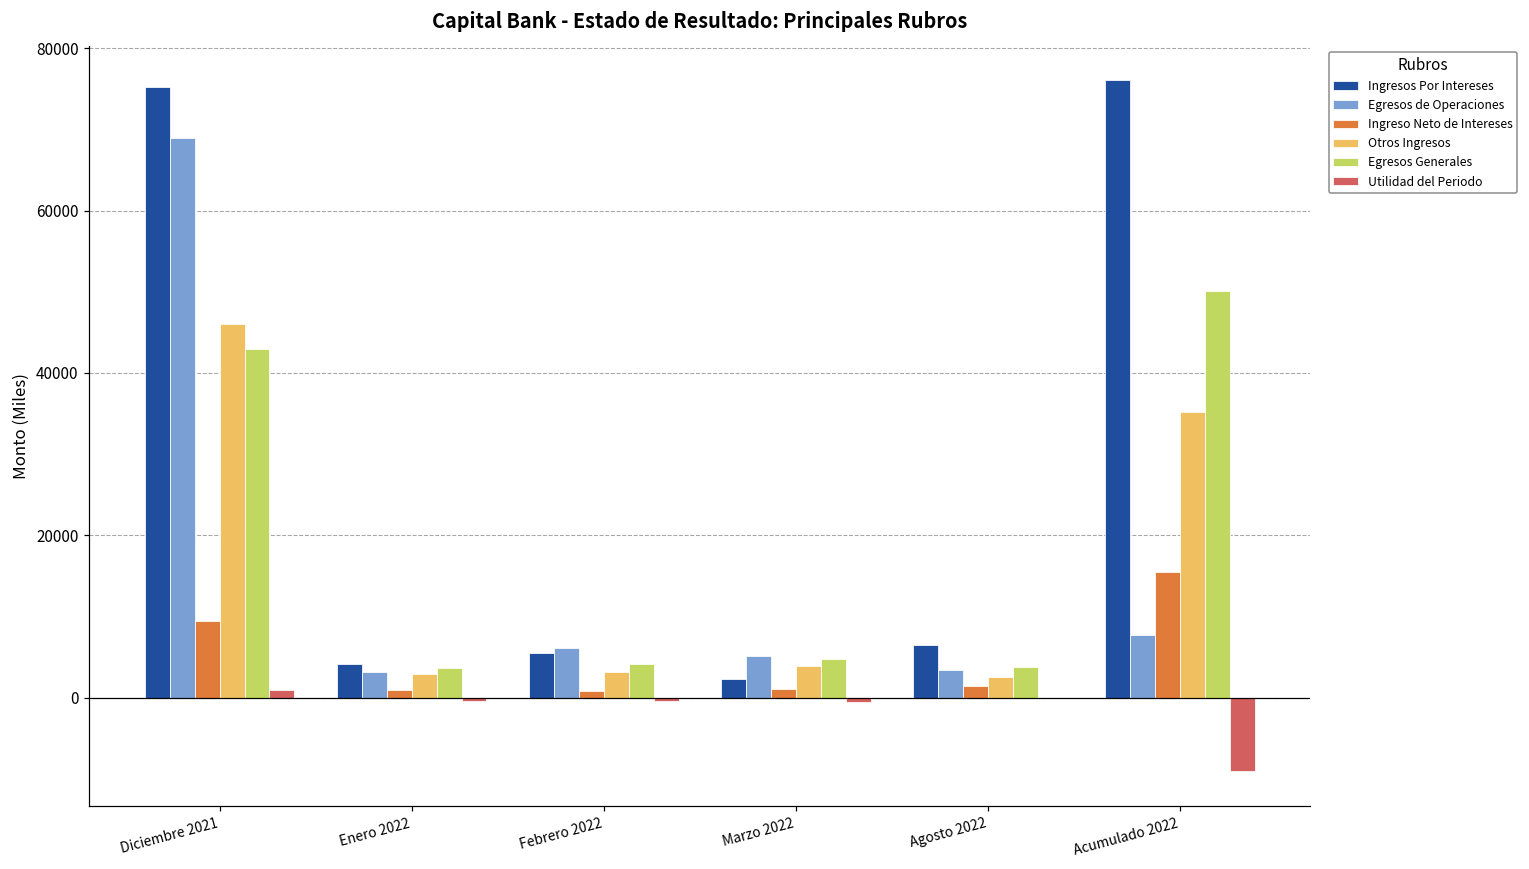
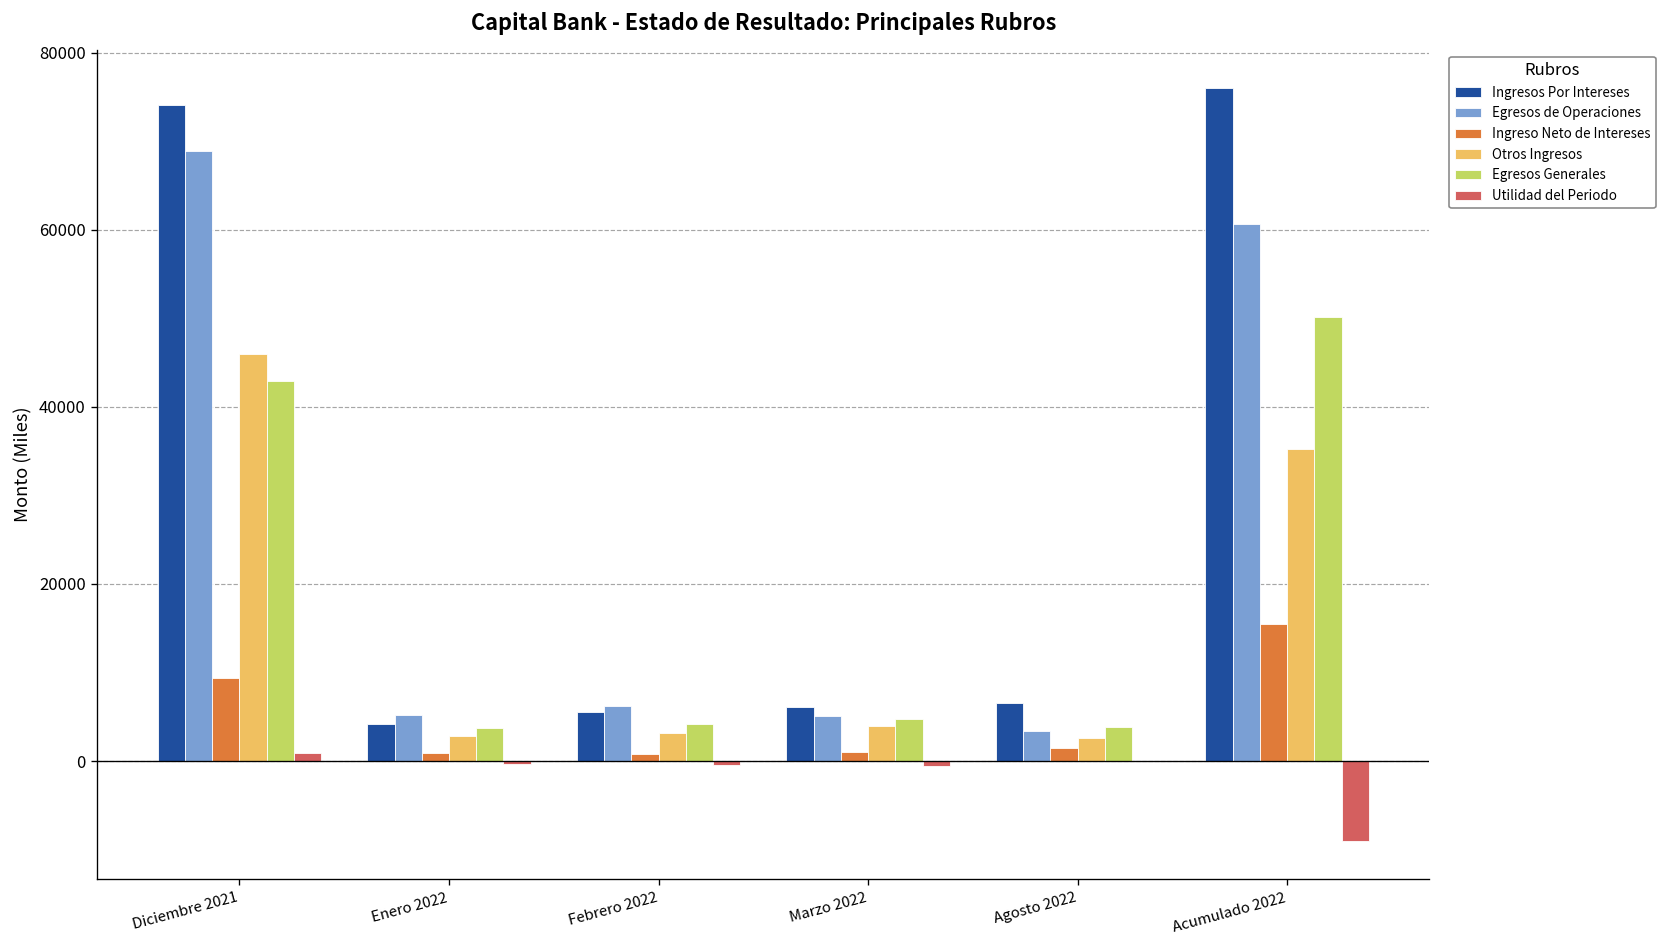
Ingresos Por Intereses, Diciembre 2021: 75000 -> 74000
Egresos de Operaciones, Enero 2022: 3000 -> 5000
Ingresos Por Intereses, Marzo 2022: 2000 -> 6000
Egresos de Operaciones, Acumulado 2022: 8000 -> 61000
